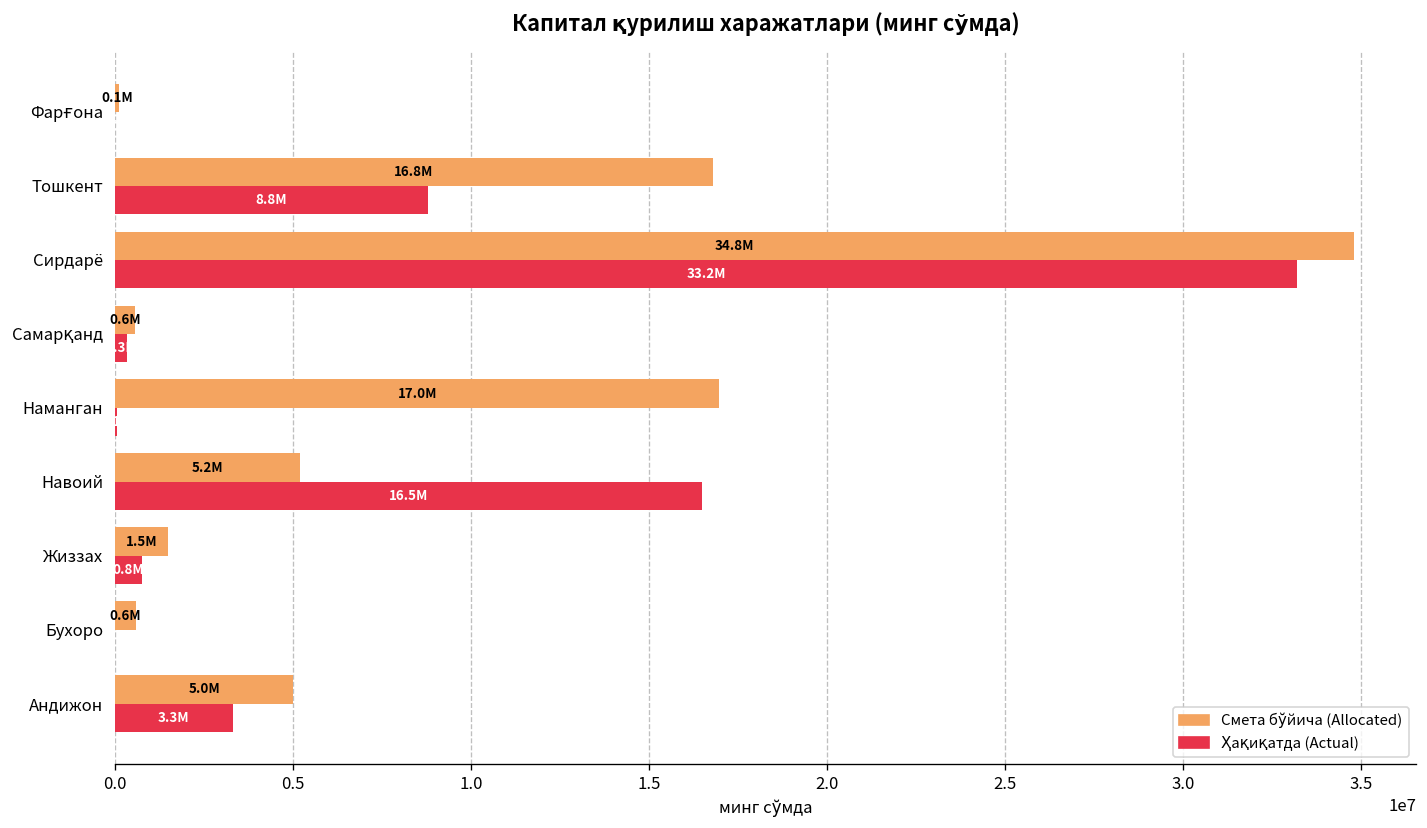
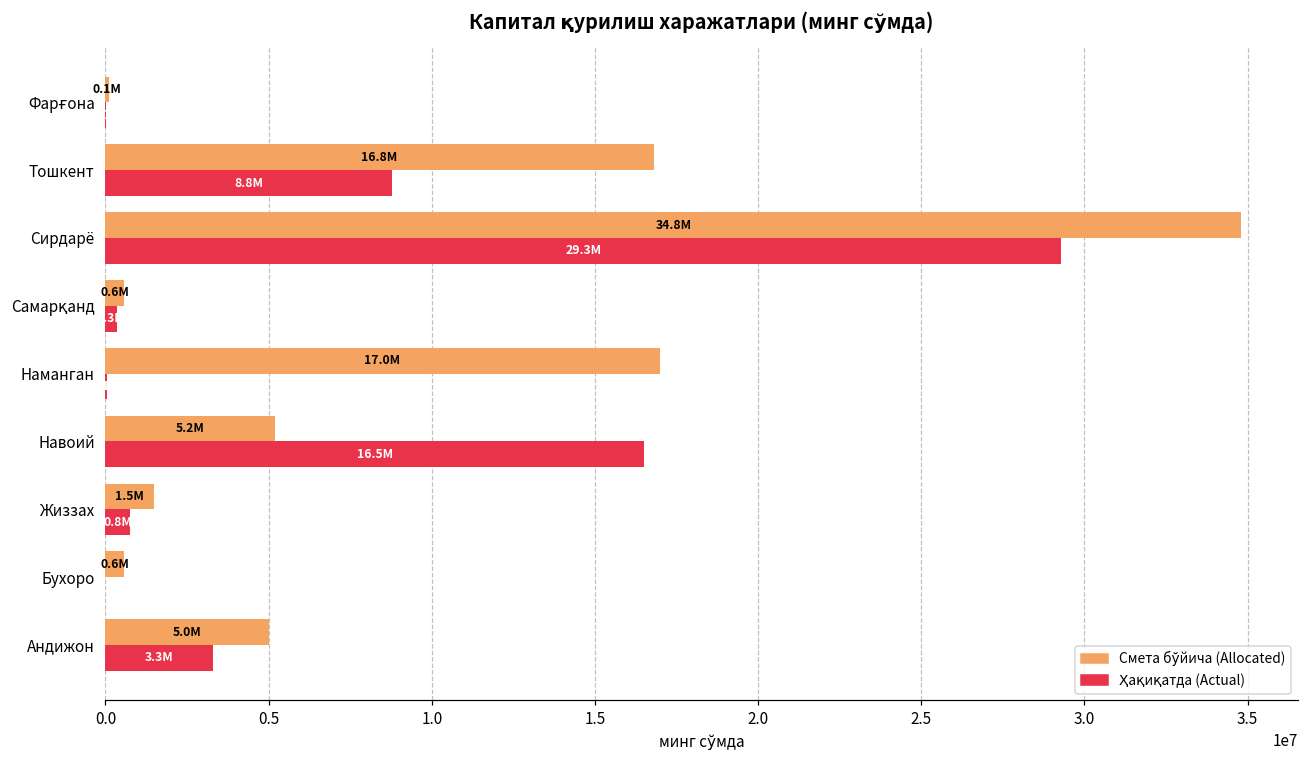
Ҳақиқатда (Actual), Сирдарё: 33.2M -> 29.3M
